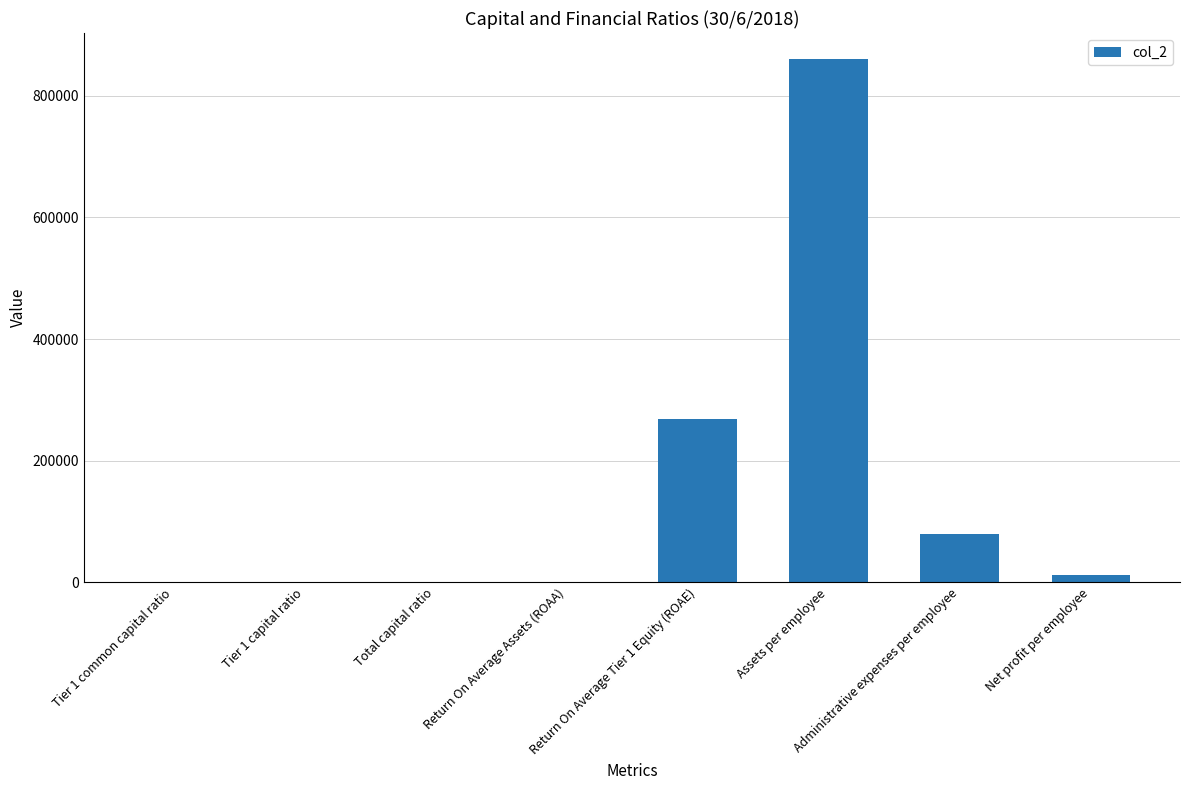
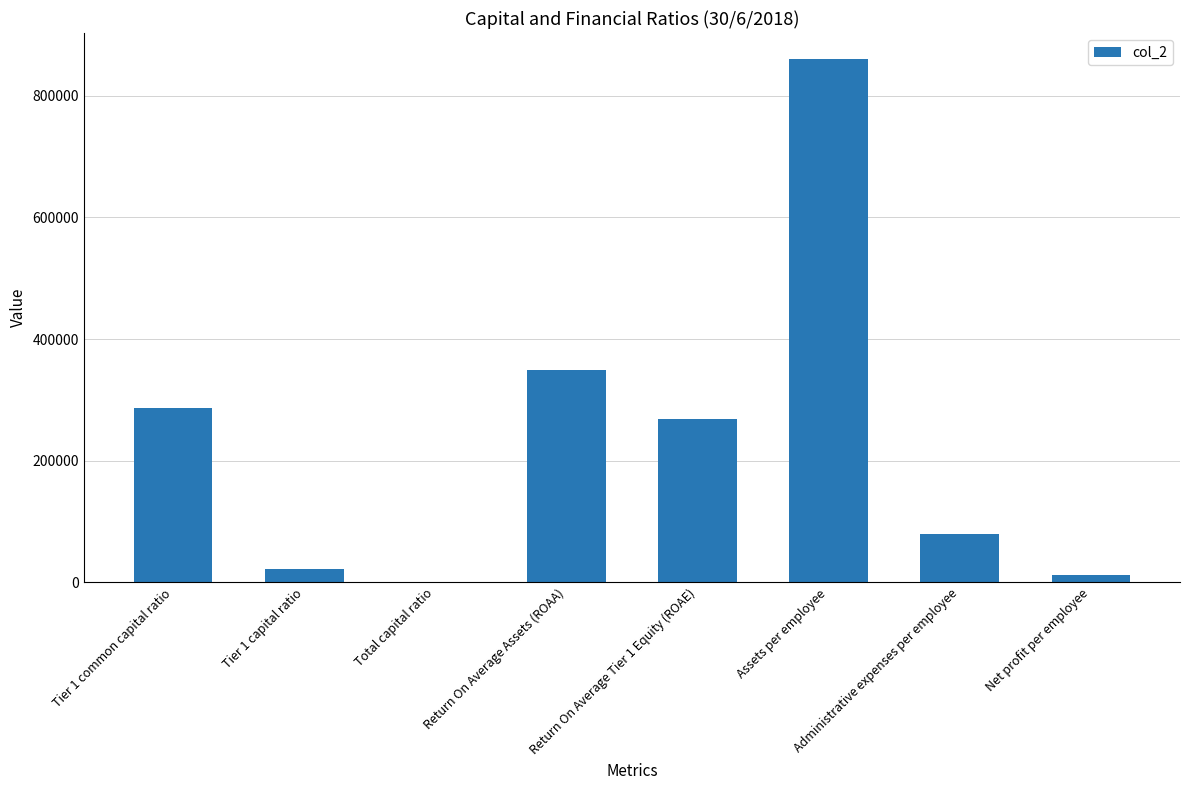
Tier 1 common capital ratio: 0 -> 290000
Tier 1 capital ratio: 0 -> 20000
Return On Average Assets (ROAA): 0 -> 350000
